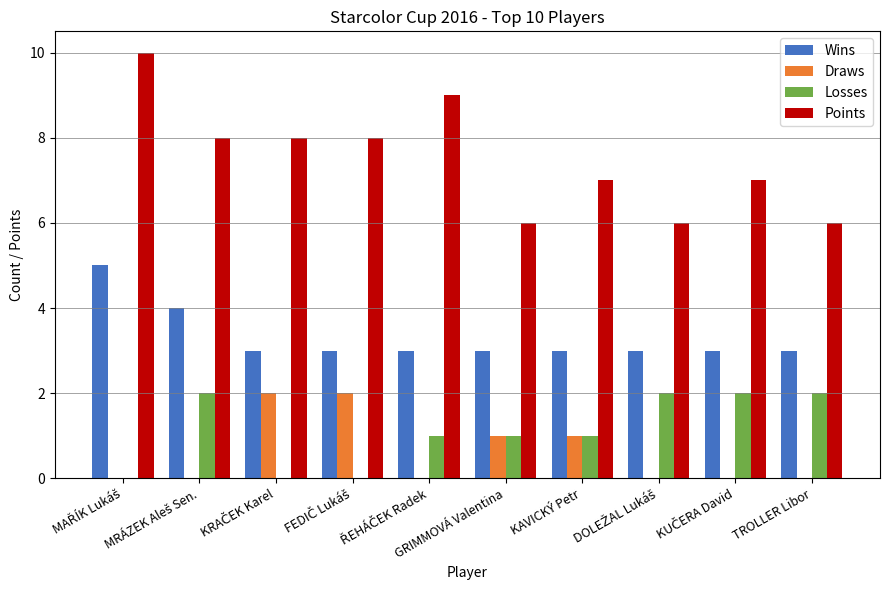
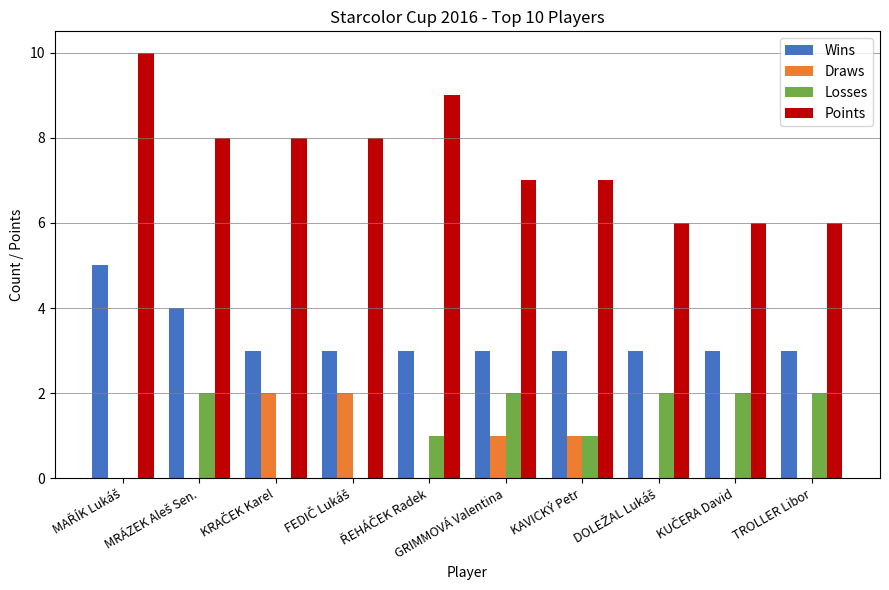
Losses, GRIMMOVÁ Valentina: 1 -> 2
Points, GRIMMOVÁ Valentina: 6 -> 7
Points, KUČERA David: 7 -> 6
